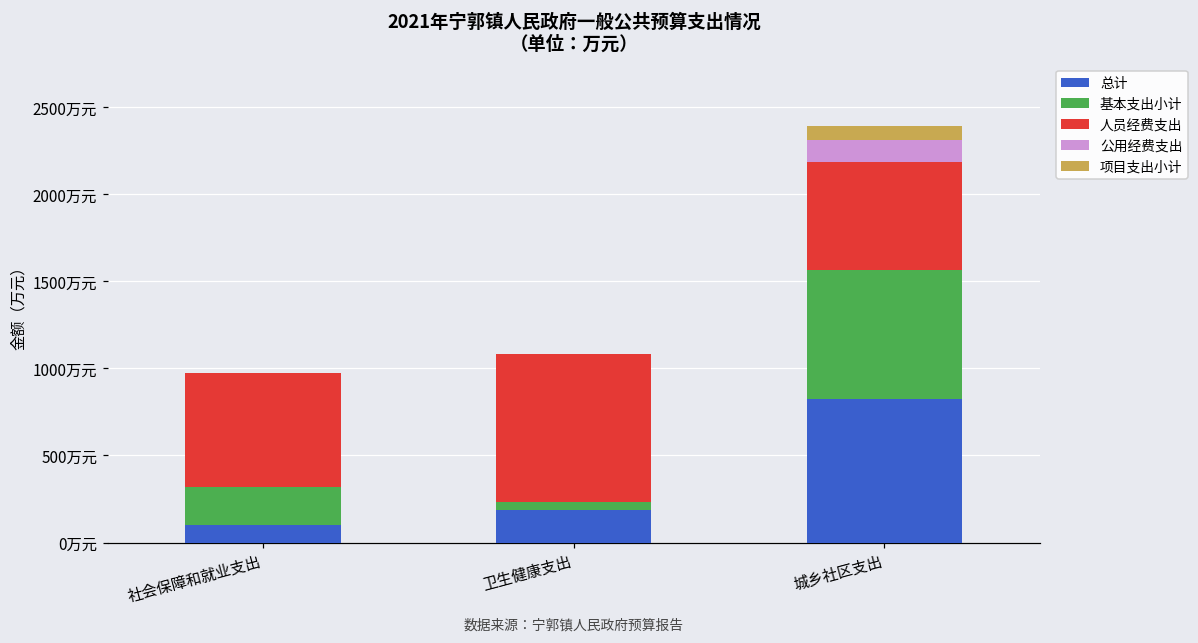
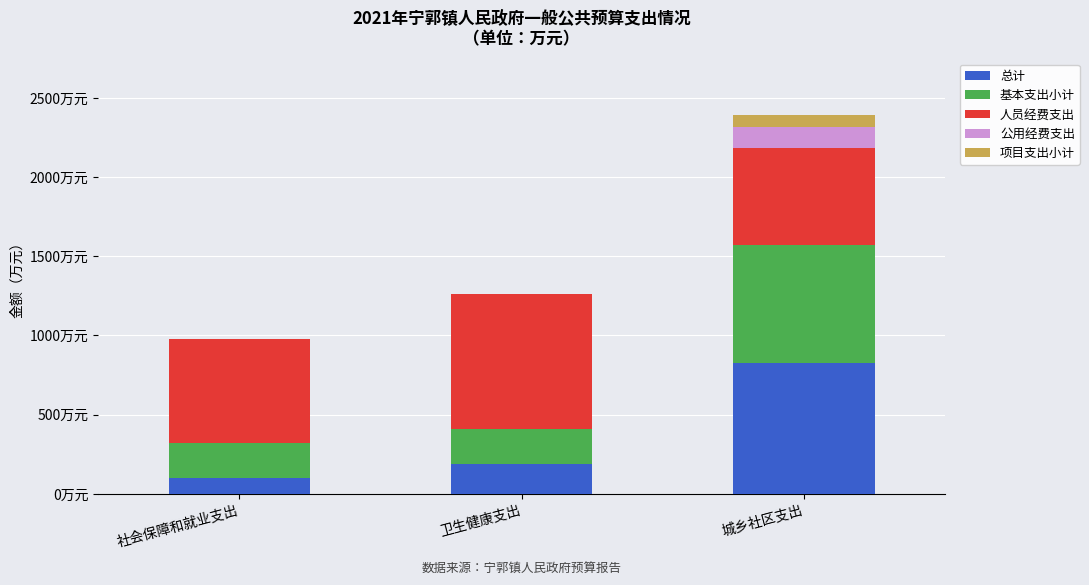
基本支出小计, 卫生健康支出: 50万元 -> 220万元
